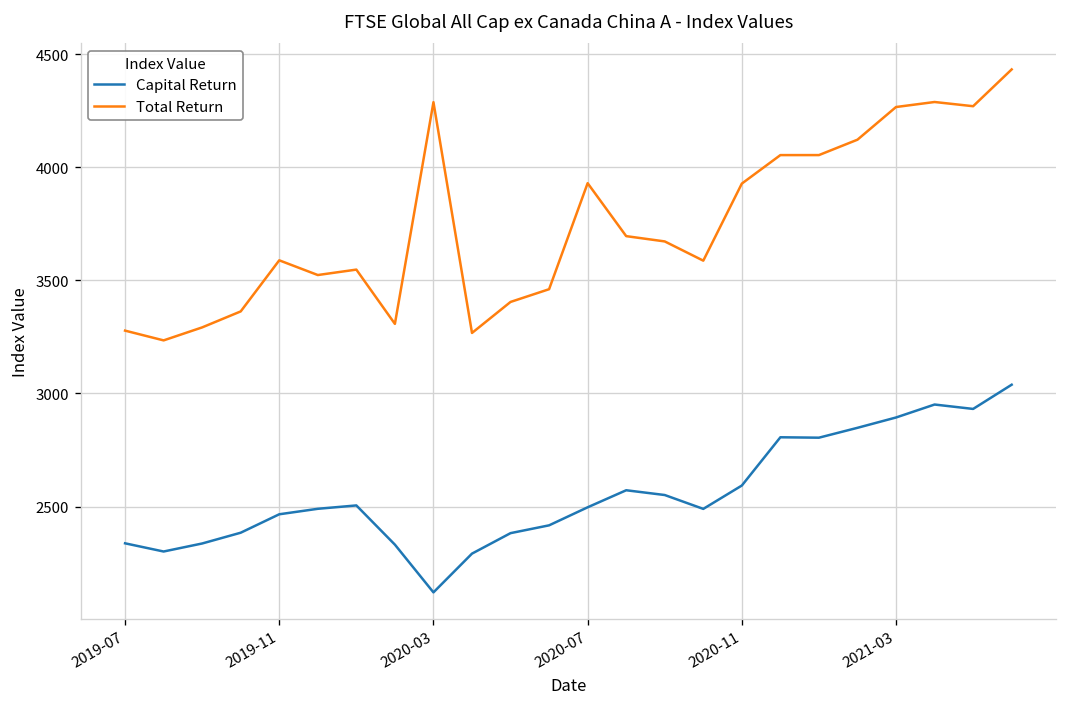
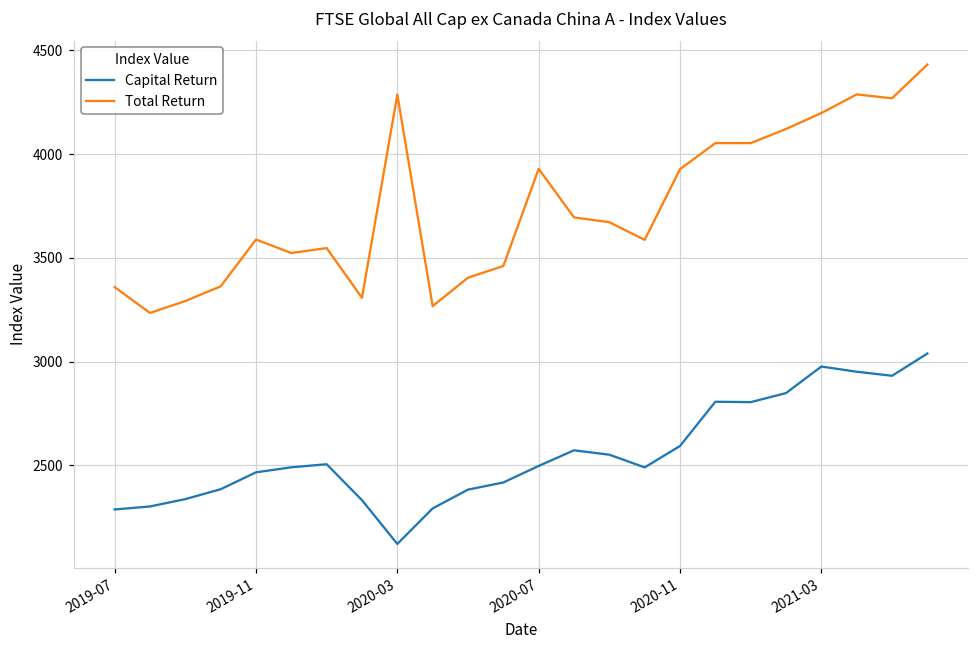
Capital Return, 2019-07: 2340 -> 2290
Total Return, 2019-07: 3280 -> 3360
Capital Return, 2021-03: 2890 -> 2980
Total Return, 2021-03: 4270 -> 4200
